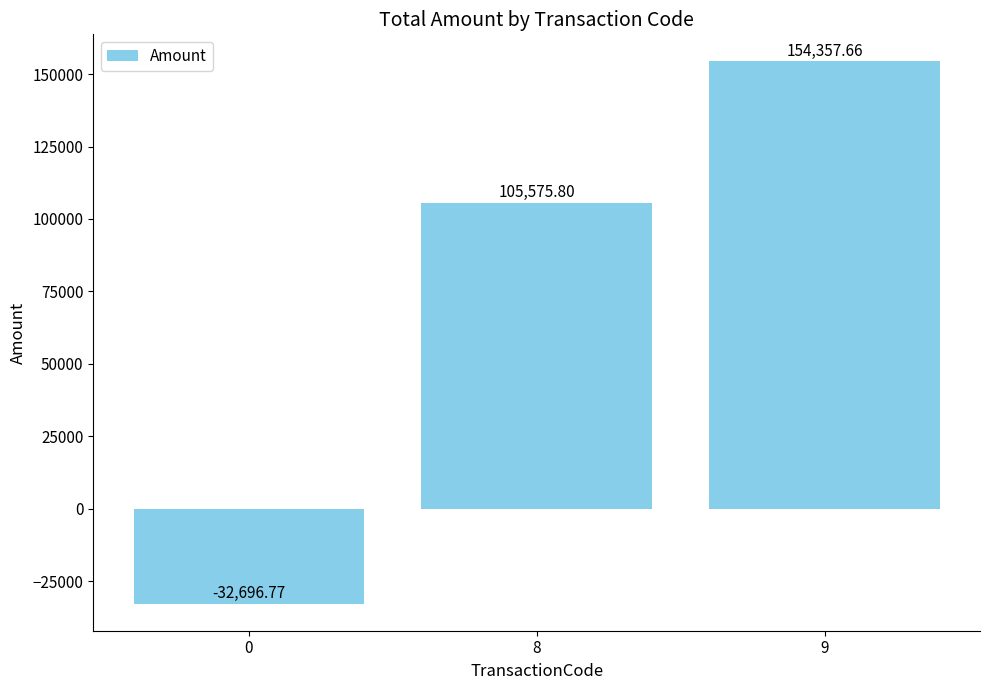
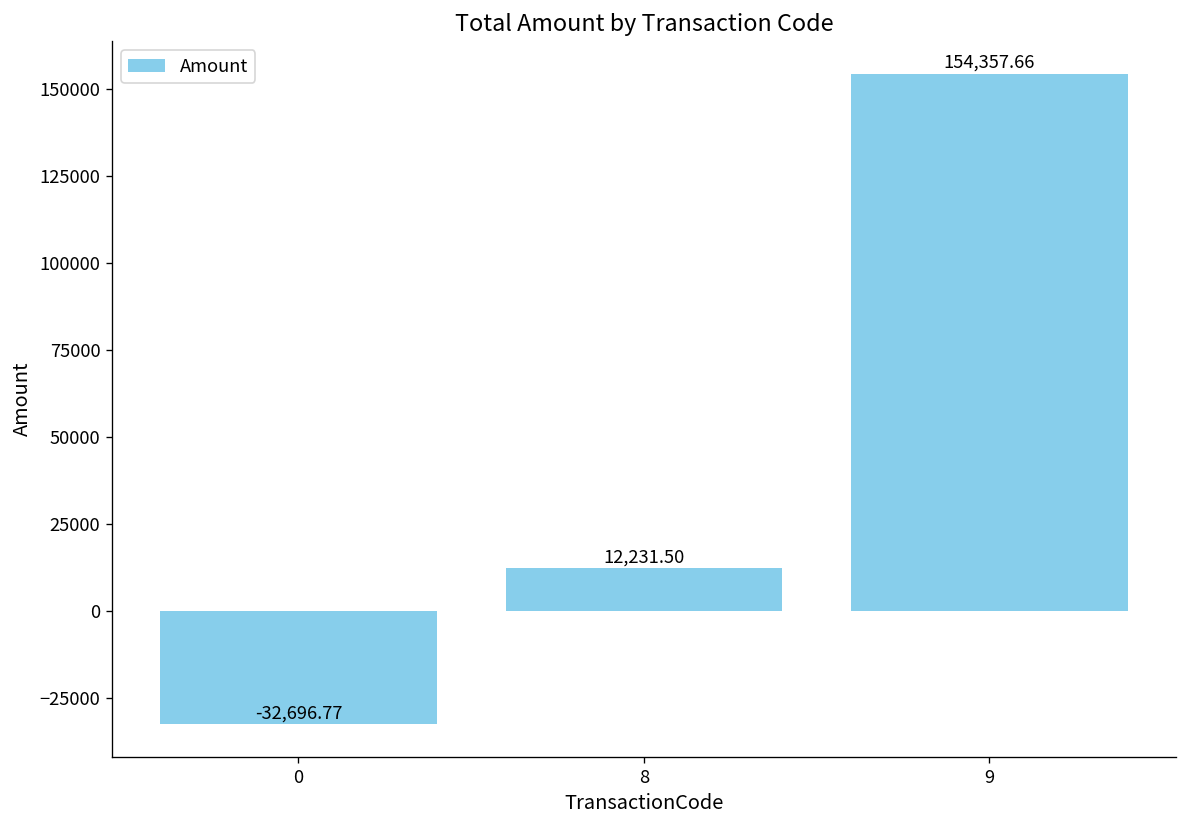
8: 105,575.80 -> 12,231.50
